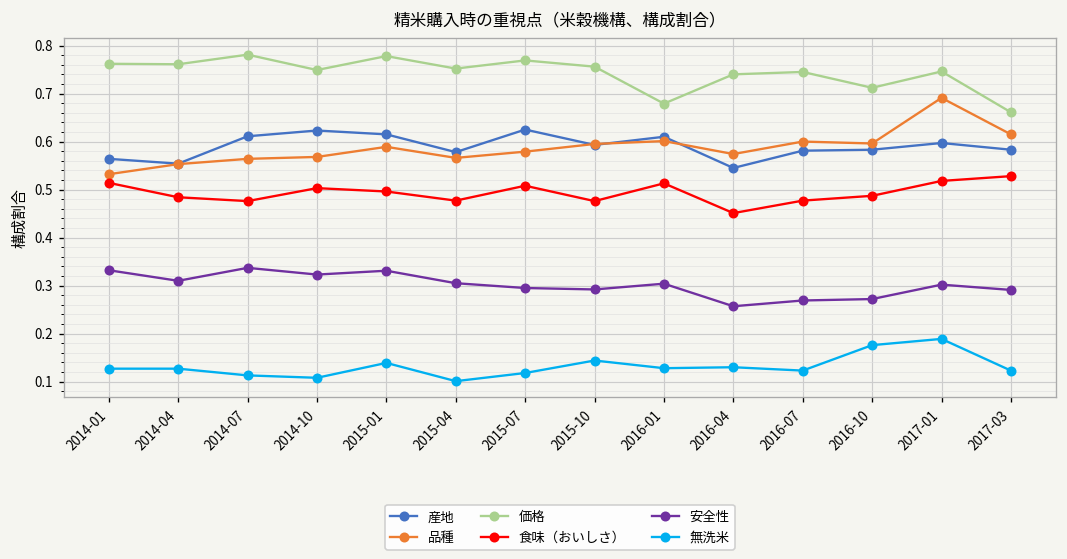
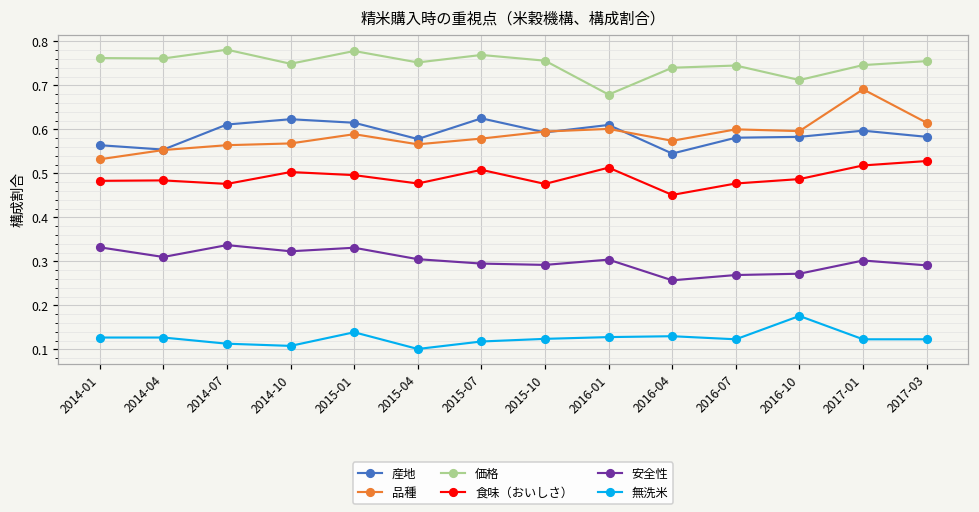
食味（おいしさ）, 2014-01: 0.51 -> 0.48
無洗米, 2015-10: 0.14 -> 0.12
無洗米, 2017-01: 0.19 -> 0.12
価格, 2017-03: 0.66 -> 0.76
